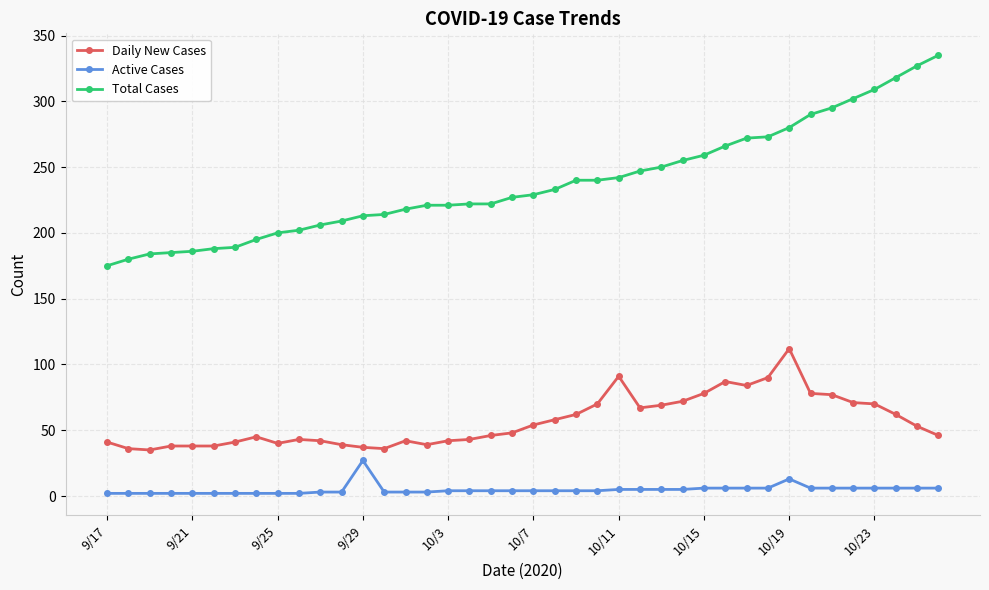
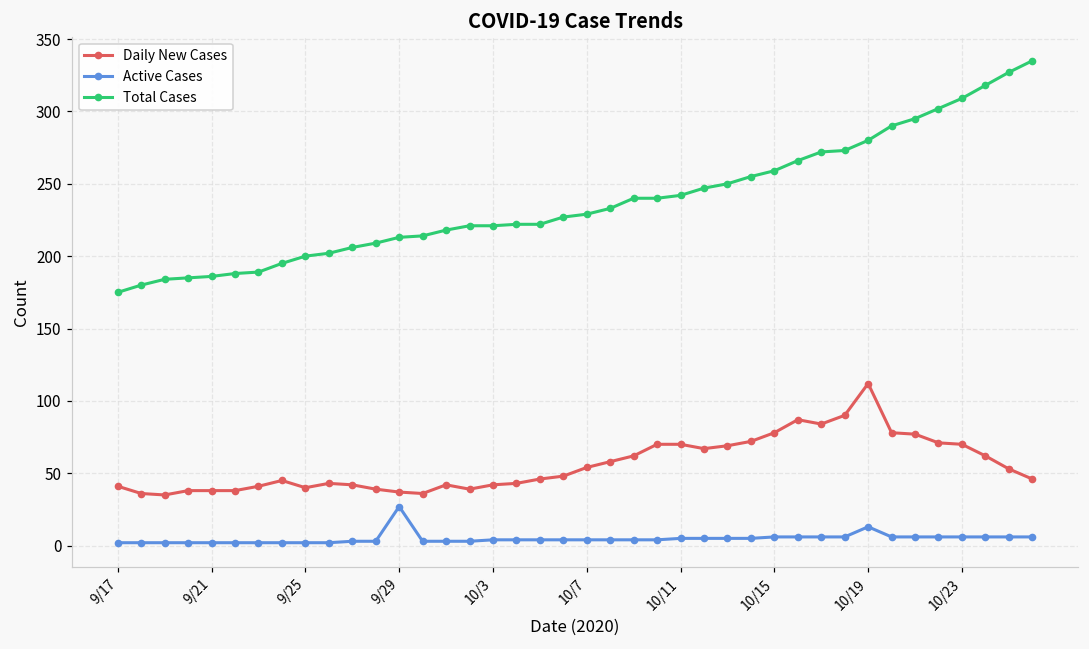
Daily New Cases, 10/11: 91 -> 70
